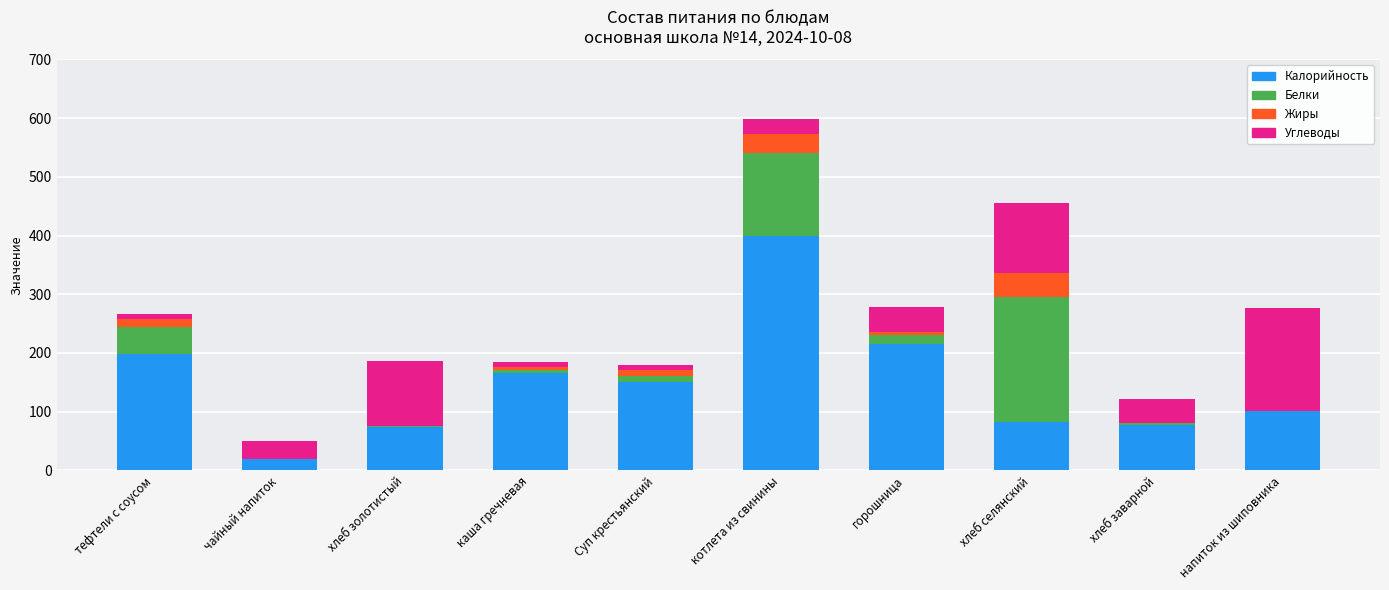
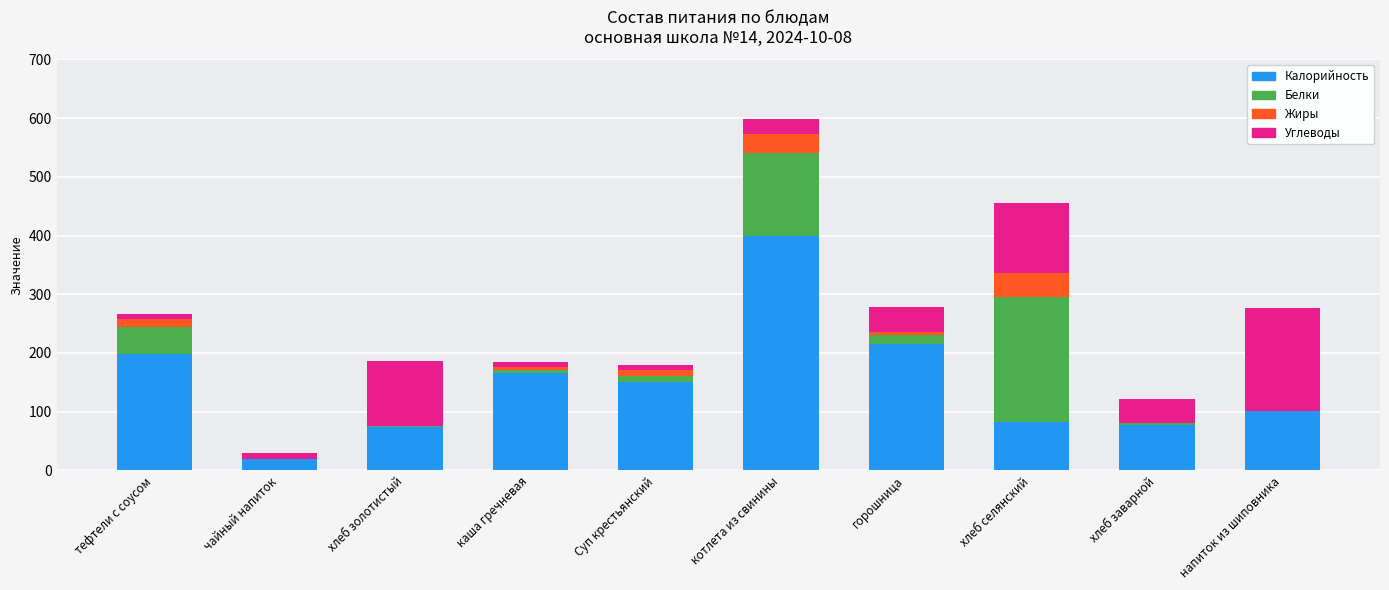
Углеводы, чайный напиток: 30 -> 10
